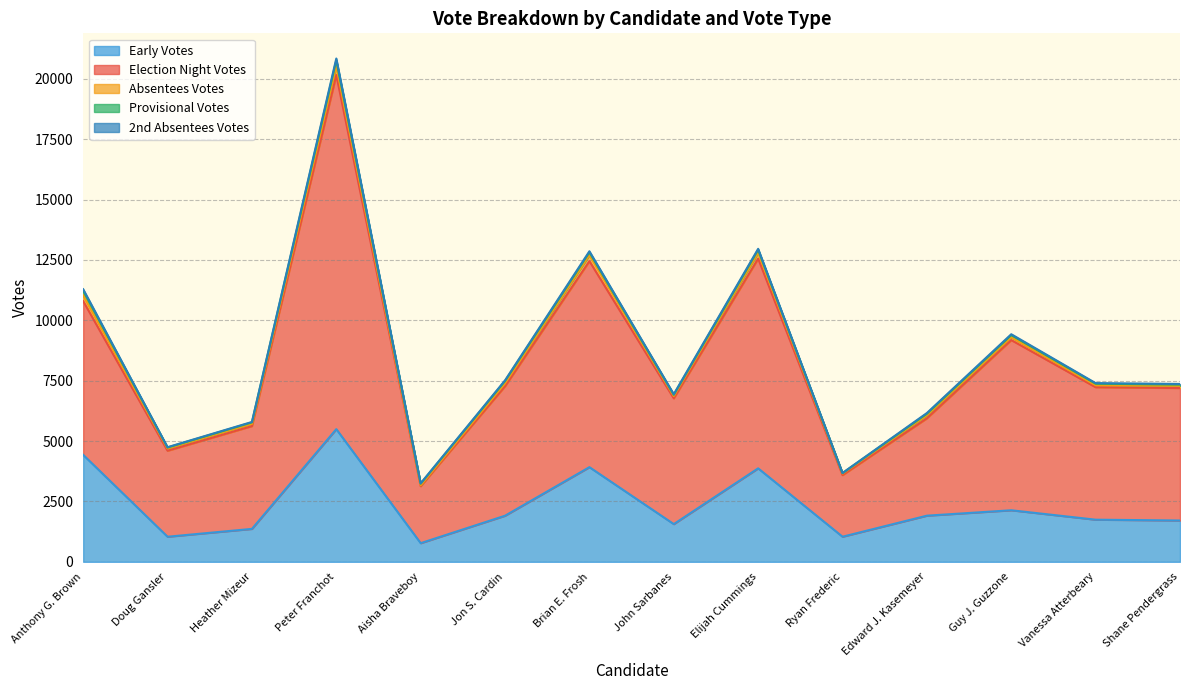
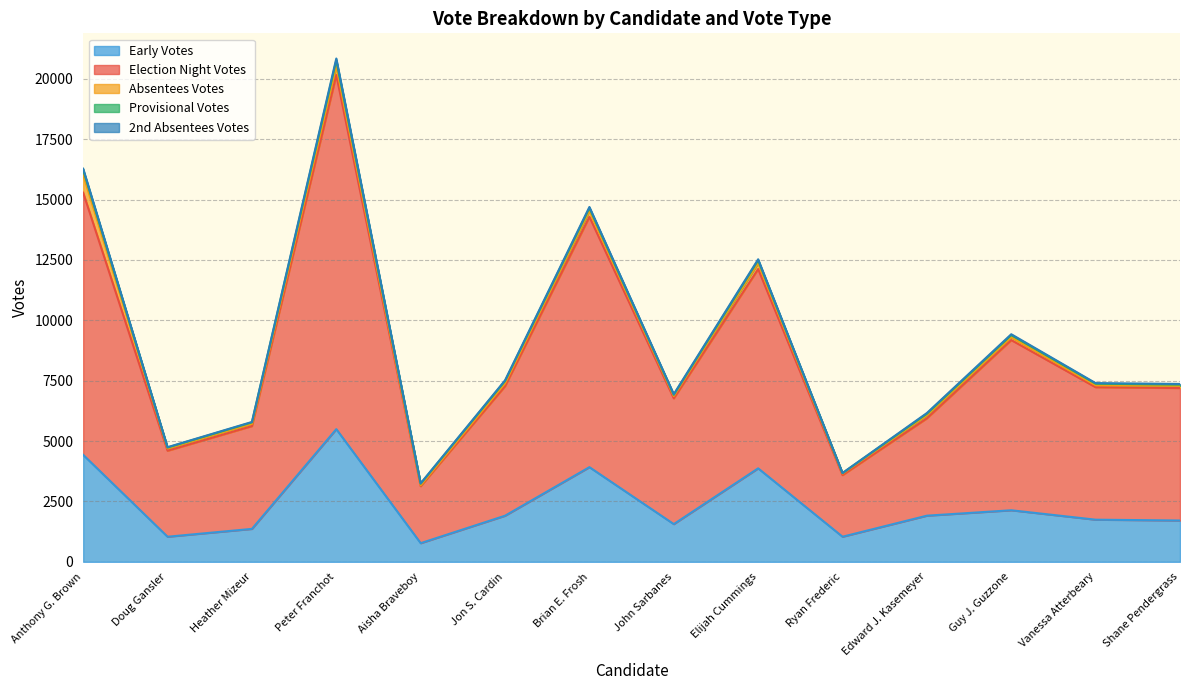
Election Night Votes, Anthony G. Brown: 6400 -> 10900
Absentees Votes, Anthony G. Brown: 200 -> 700
Election Night Votes, Brian E. Frosh: 8500 -> 10400
Election Night Votes, Elijah Cummings: 8700 -> 8300
